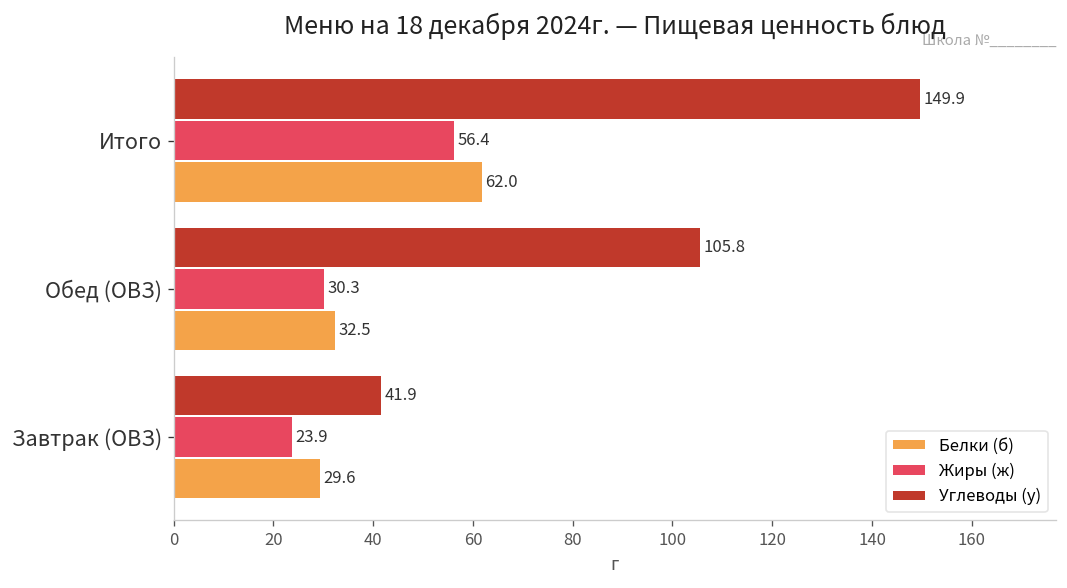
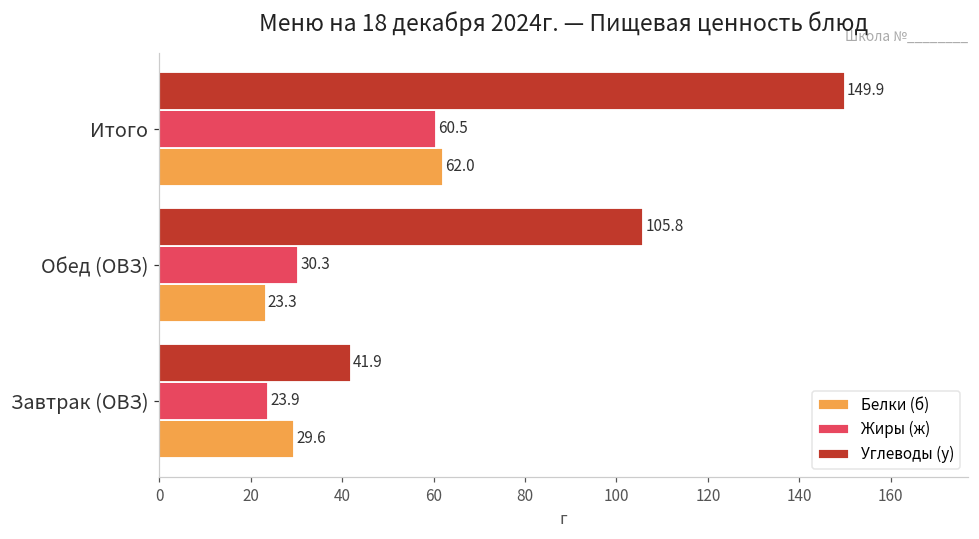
Жиры (ж), Итого: 56.4 -> 60.5
Белки (б), Обед (ОВЗ): 32.5 -> 23.3
